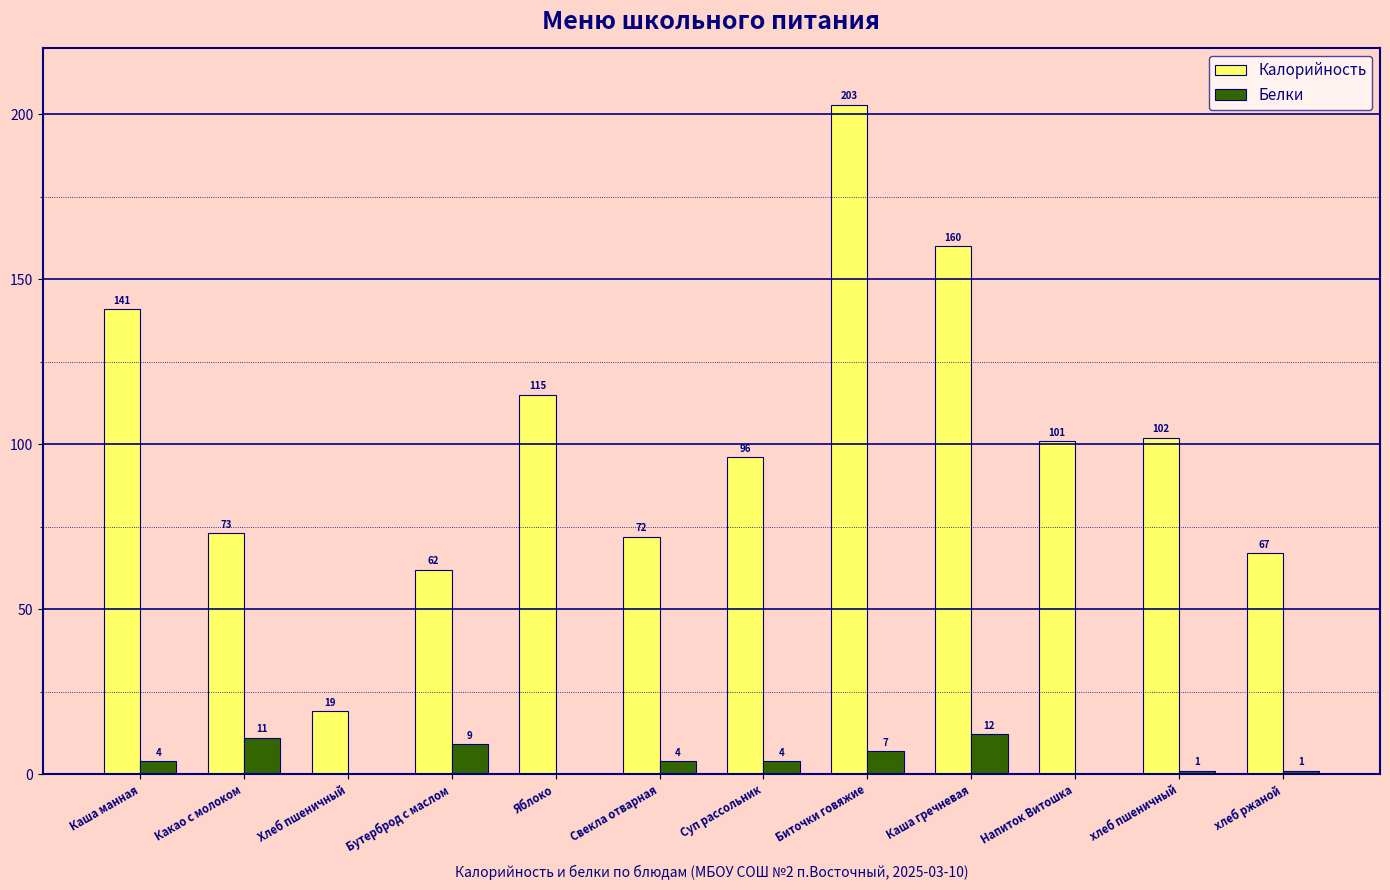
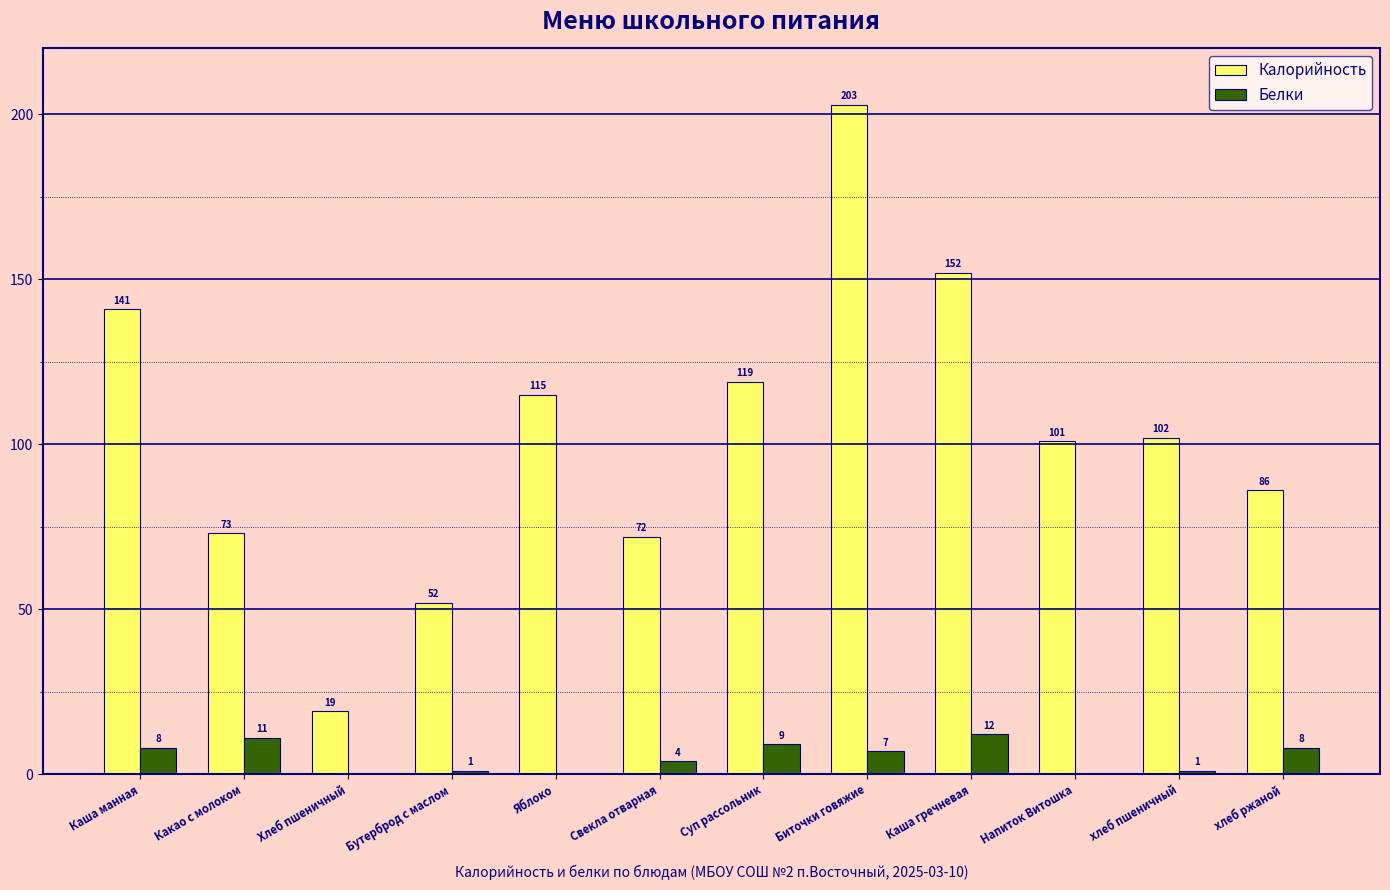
Белки, Каша манная: 4 -> 8
Калорийность, Бутерброд с маслом: 62 -> 52
Белки, Бутерброд с маслом: 9 -> 1
Калорийность, Суп рассольник: 96 -> 119
Белки, Суп рассольник: 4 -> 9
Калорийность, Каша гречневая: 160 -> 152
Калорийность, хлеб ржаной: 67 -> 86
Белки, хлеб ржаной: 1 -> 8
